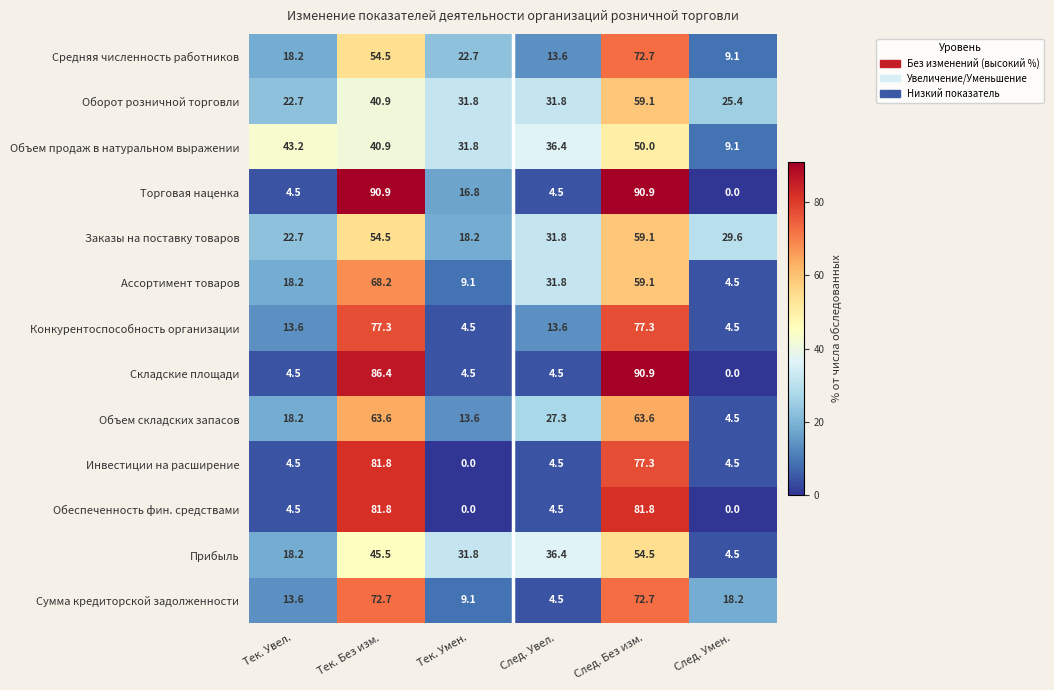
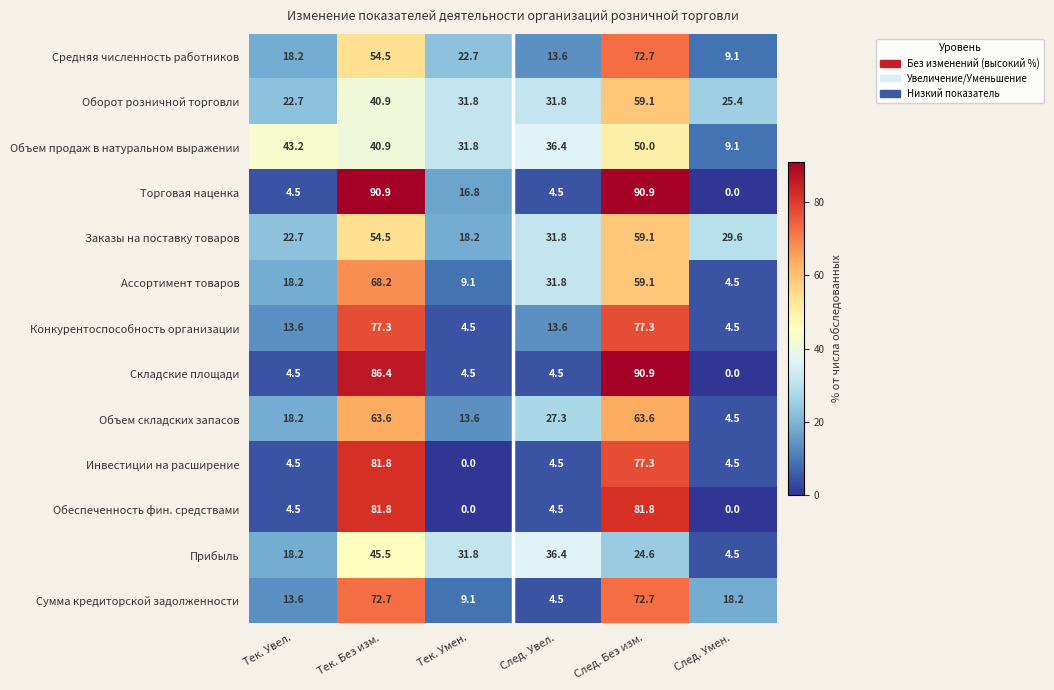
Прибыль, След. Без изм.: 54.5 -> 24.6
